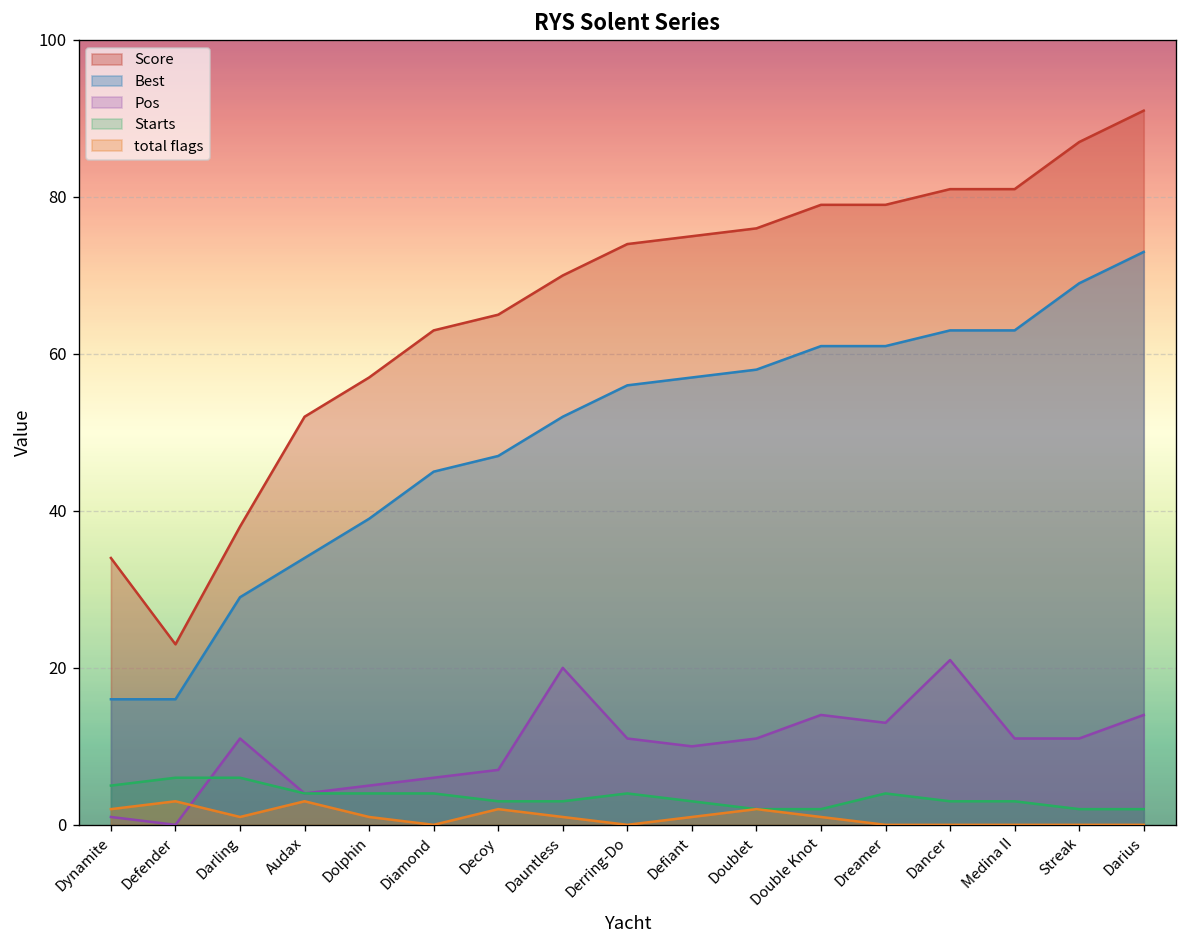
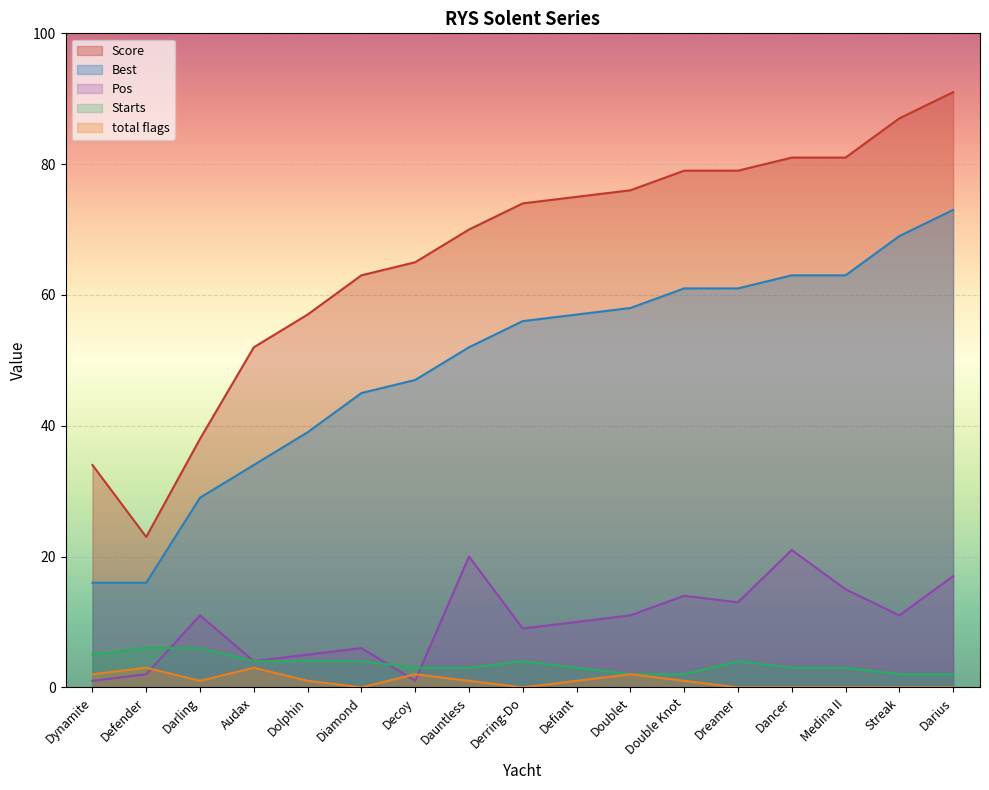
Pos, Defender: 0 -> 2
Pos, Decoy: 7 -> 1
Pos, Derring-Do: 11 -> 9
Pos, Medina II: 11 -> 15
Pos, Darius: 14 -> 17
